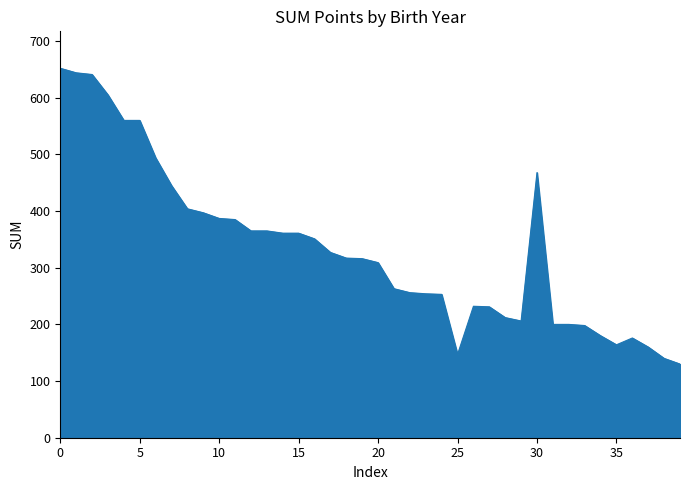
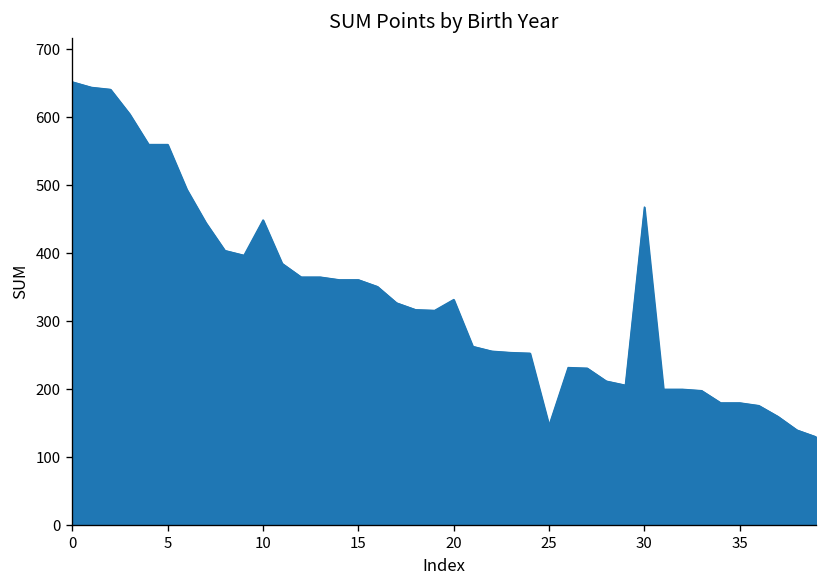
10: 390 -> 450
20: 310 -> 330
35: 160 -> 180
